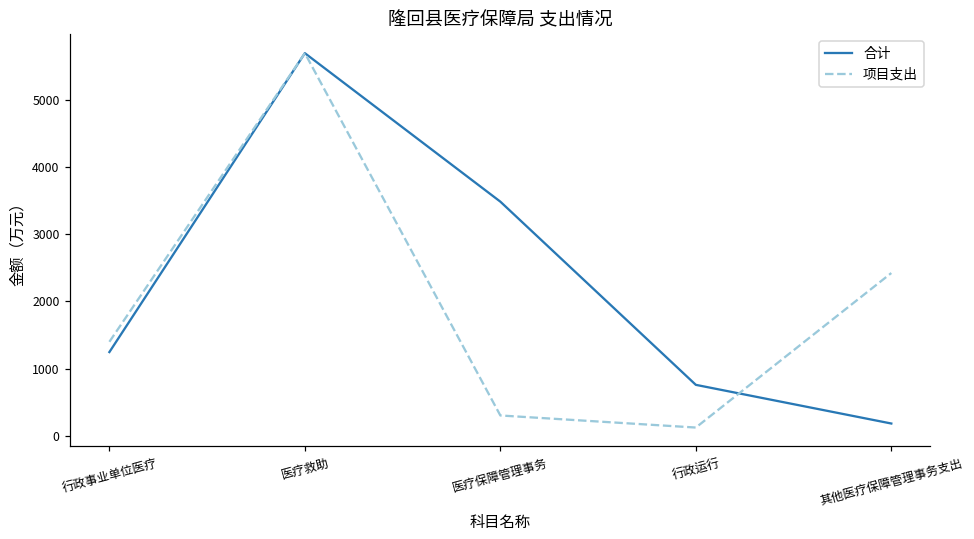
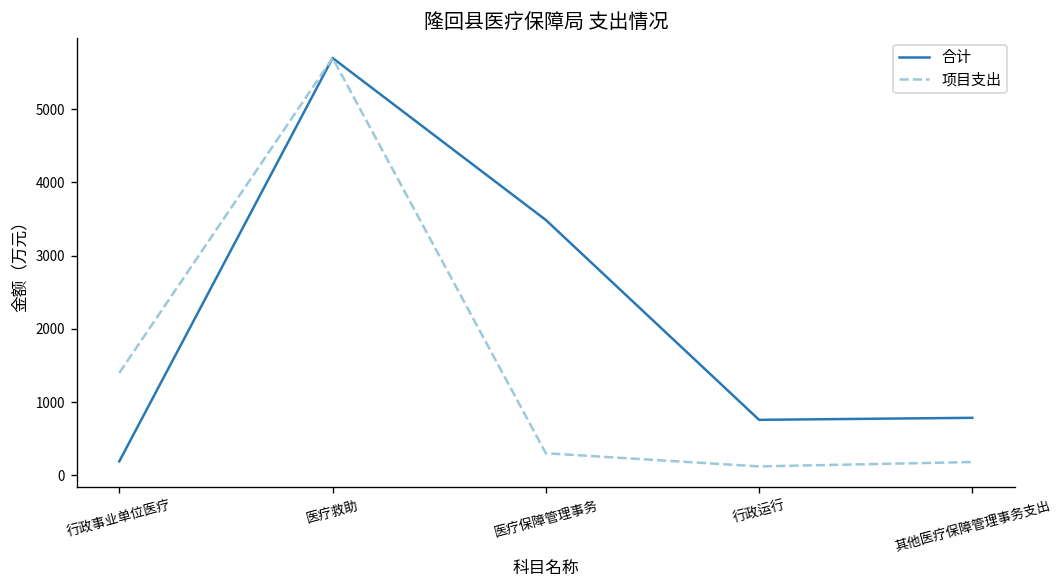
合计, 行政事业单位医疗: 1200 -> 200
合计, 其他医疗保障管理事务支出: 200 -> 800
项目支出, 其他医疗保障管理事务支出: 2400 -> 200
